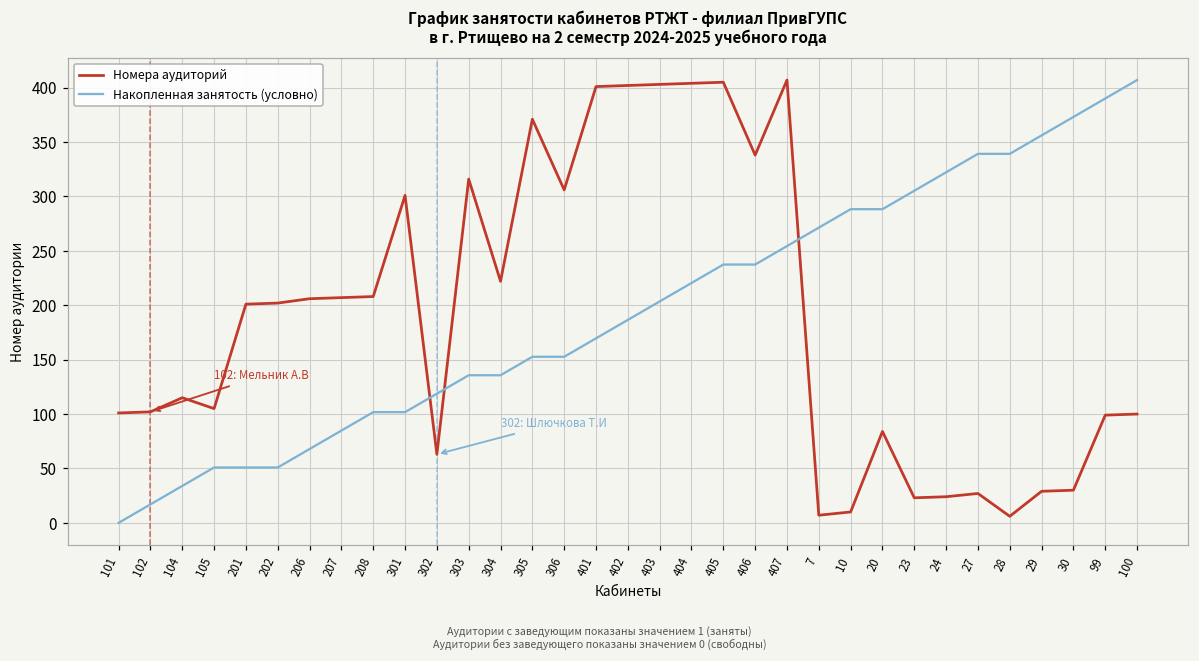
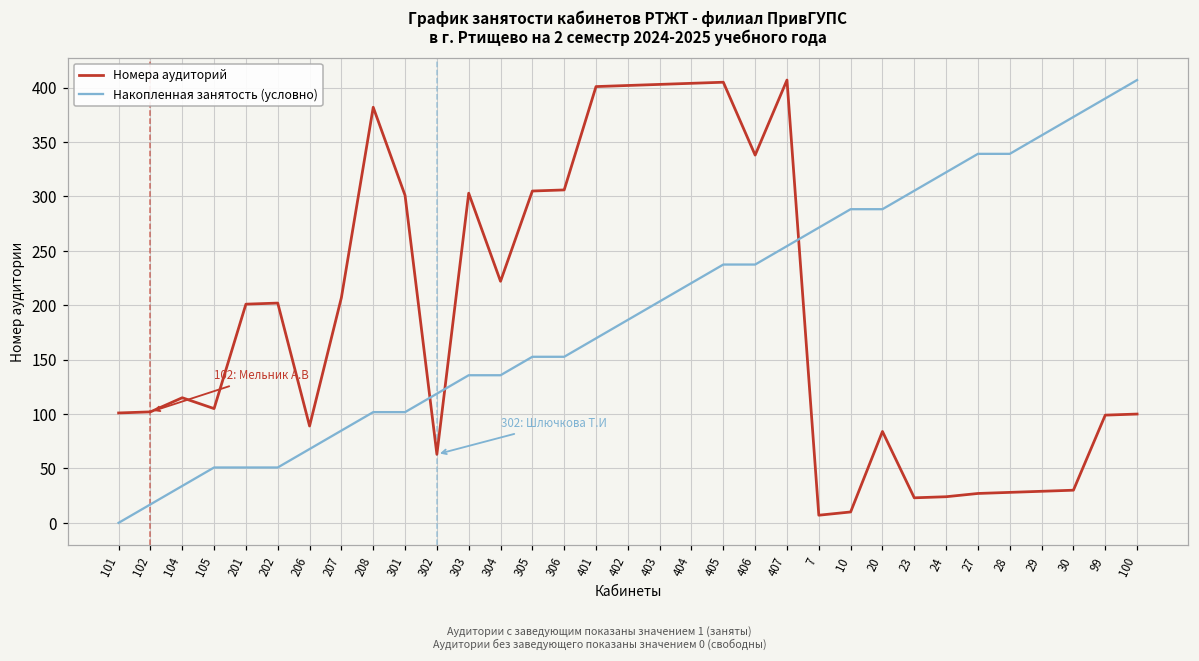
Номера аудиторий, 206: 210 -> 90
Номера аудиторий, 208: 210 -> 380
Номера аудиторий, 303: 320 -> 300
Номера аудиторий, 305: 370 -> 310
Номера аудиторий, 28: 10 -> 30
